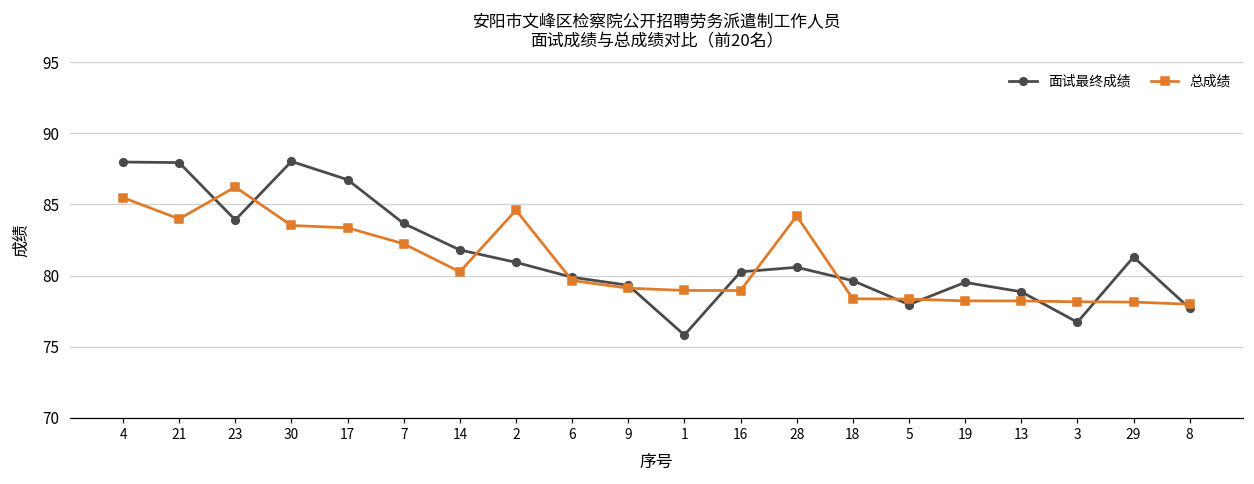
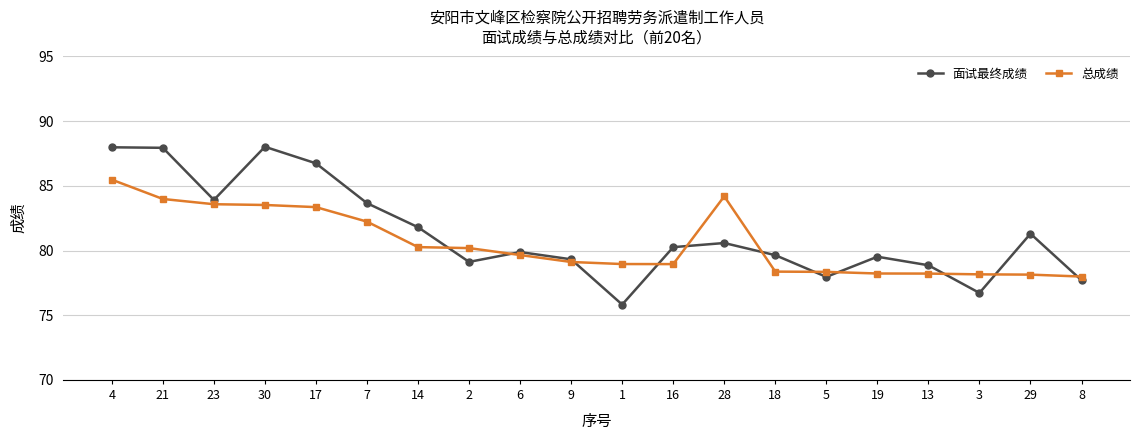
总成绩, 23: 86.2 -> 83.6
面试最终成绩, 2: 80.9 -> 79.1
总成绩, 2: 84.6 -> 80.2
